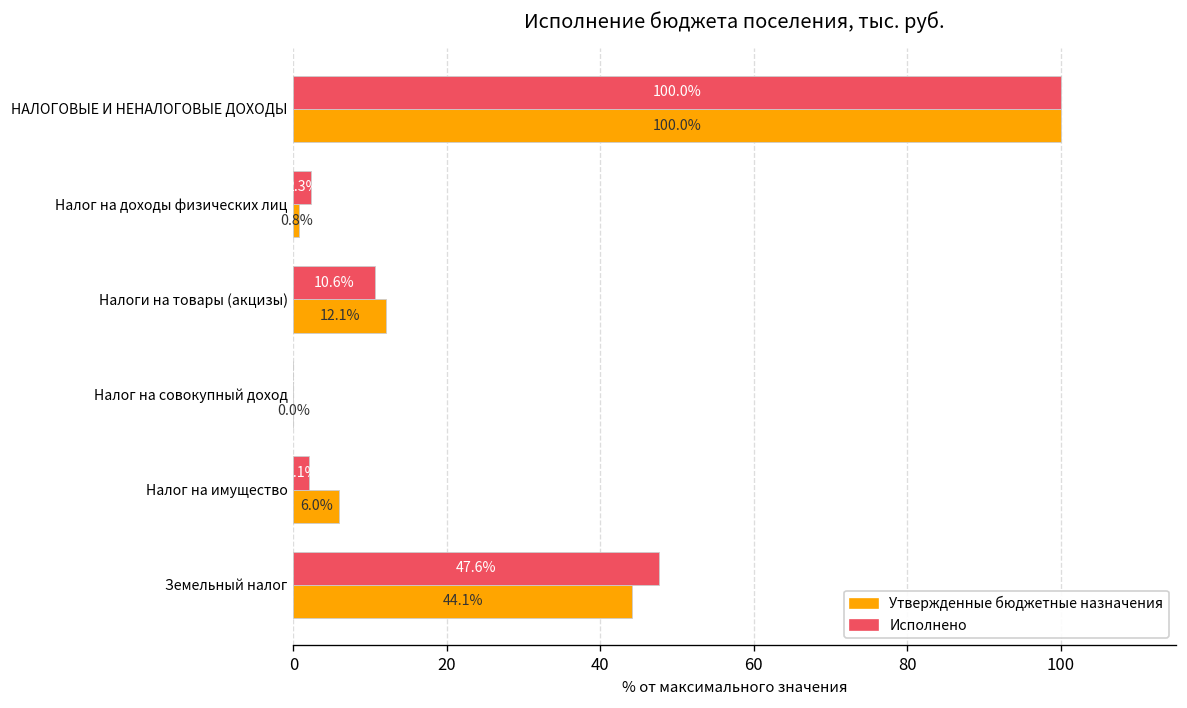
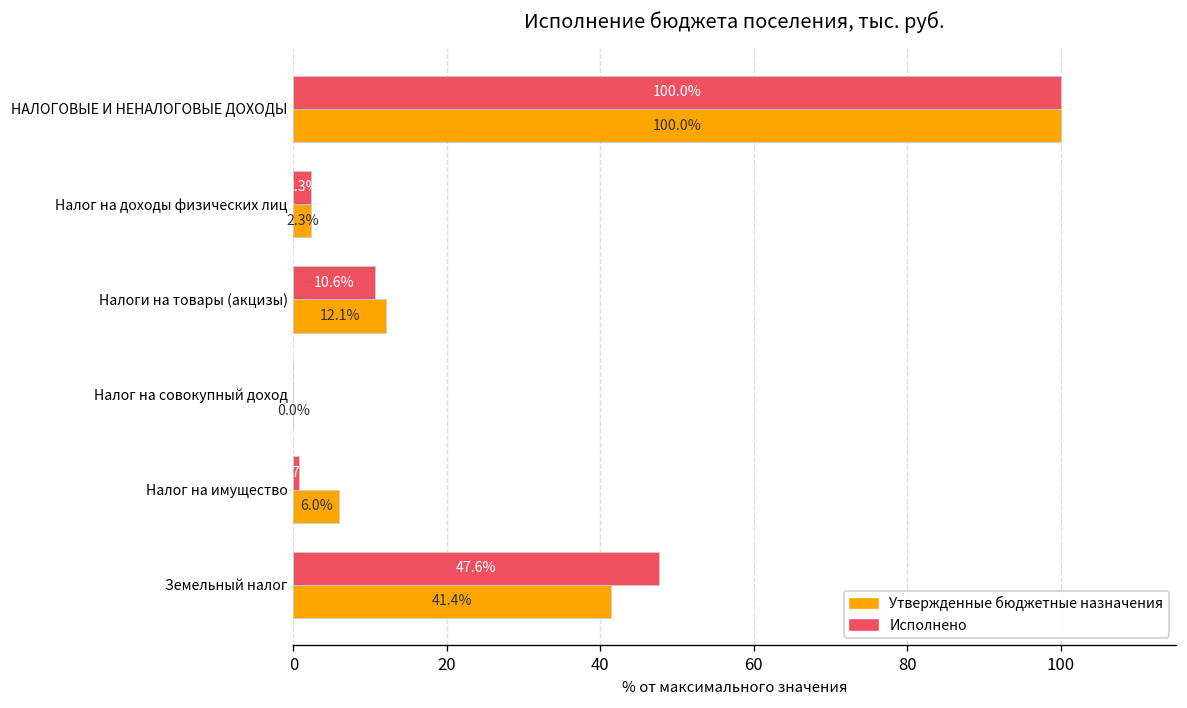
Утвержденные бюджетные назначения, Налог на доходы физических лиц: 0.8% -> 2.3%
Исполнено, Налог на имущество: 2 -> 1
Утвержденные бюджетные назначения, Земельный налог: 44.1% -> 41.4%
